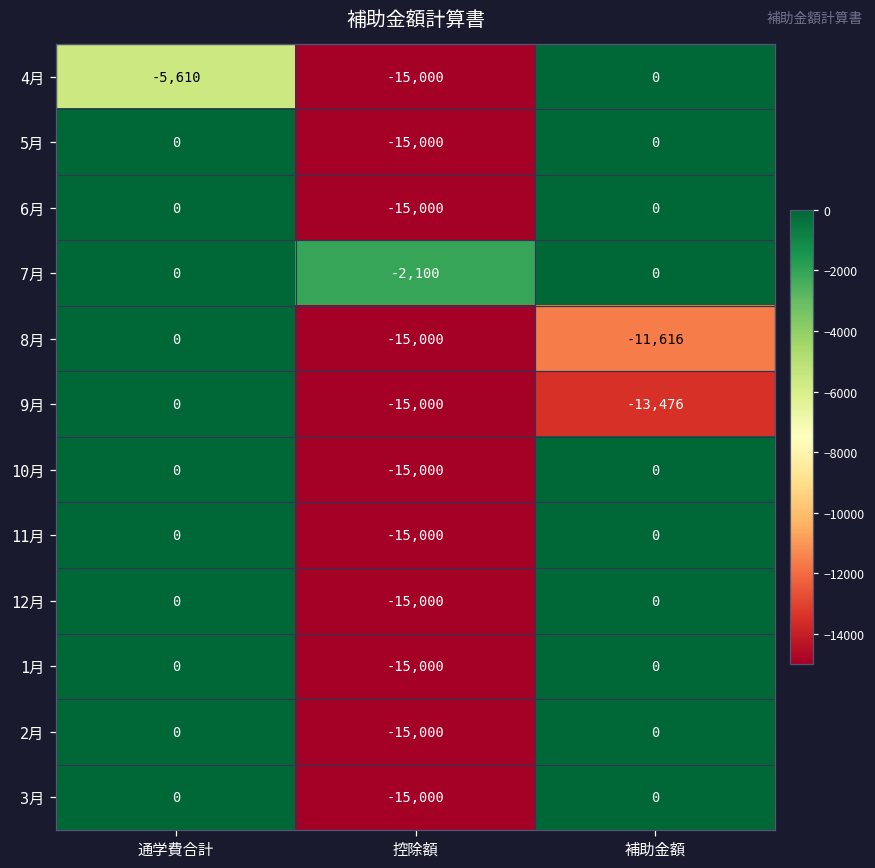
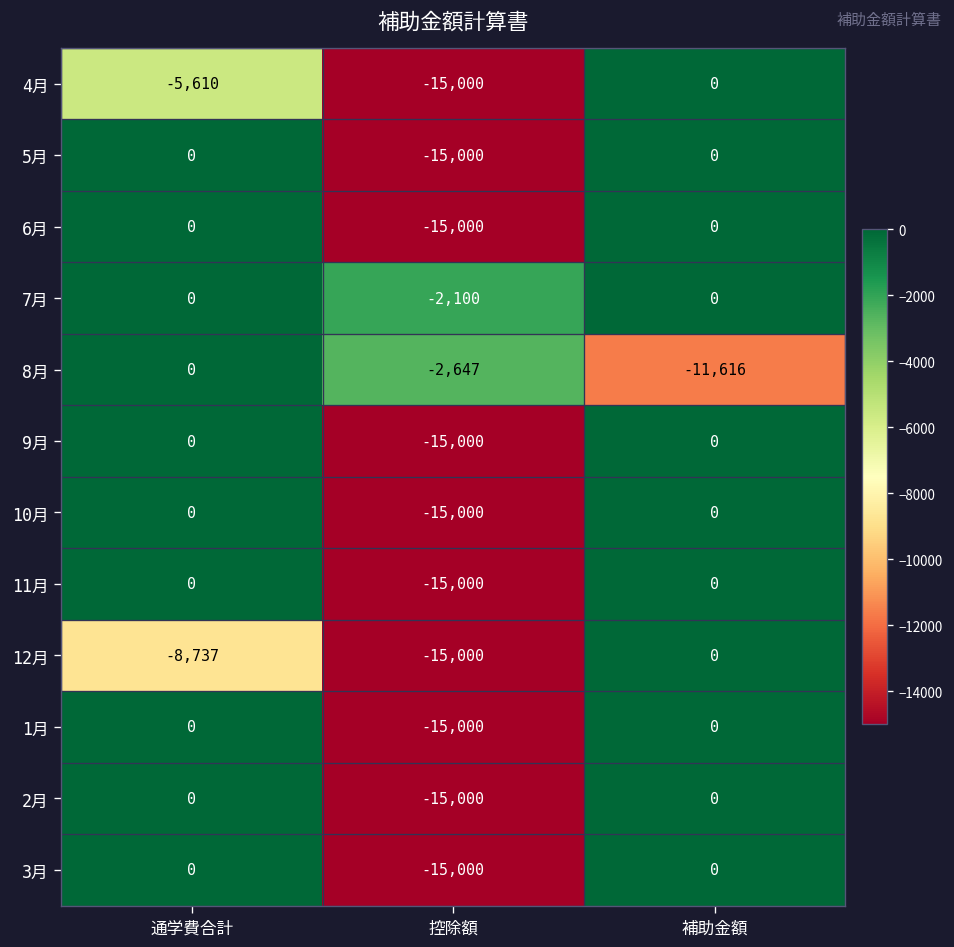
8月, 控除額: -15,000 -> -2,647
9月, 補助金額: -13,476 -> 0
12月, 通学費合計: 0 -> -8,737
